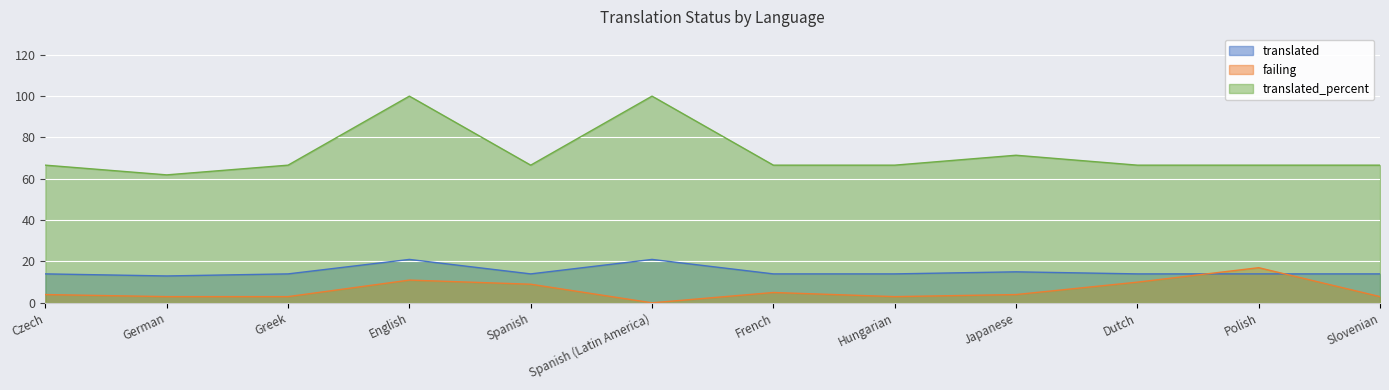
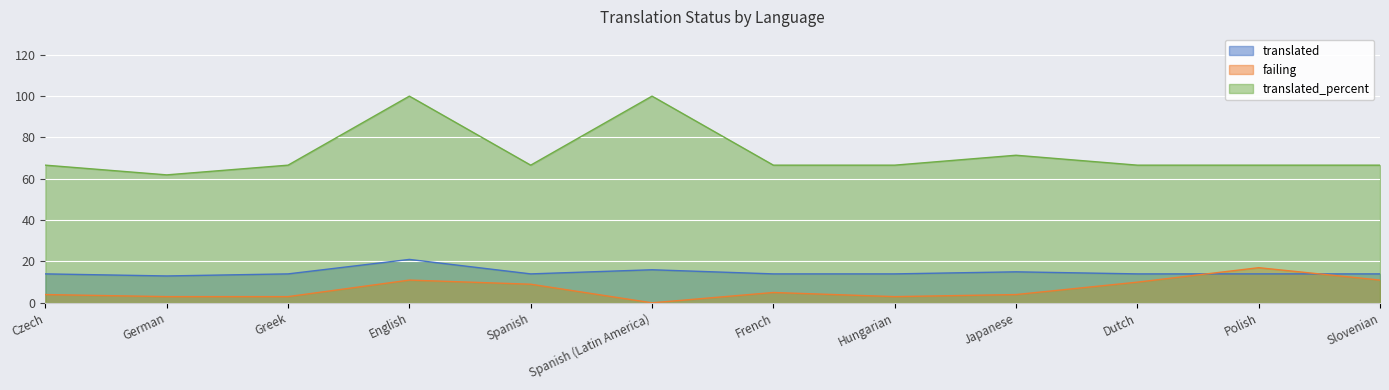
translated, Spanish (Latin America): 21 -> 16
failing, Slovenian: 3 -> 11
